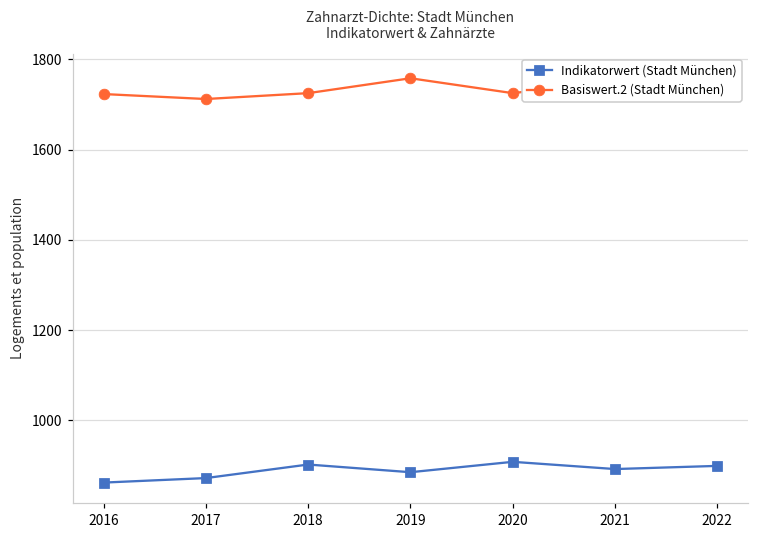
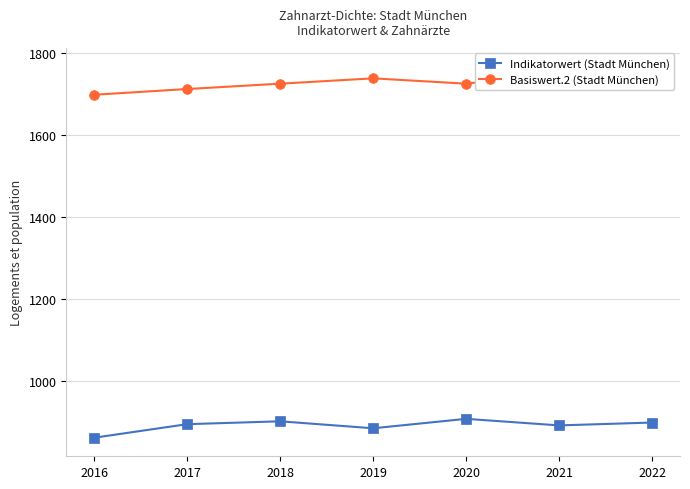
Basiswert.2 (Stadt München), 2016: 1720 -> 1700
Indikatorwert (Stadt München), 2017: 870 -> 900
Basiswert.2 (Stadt München), 2019: 1760 -> 1740
